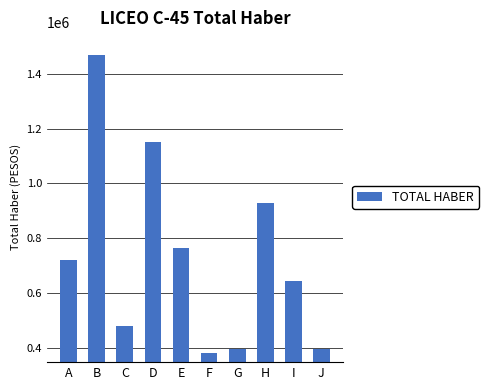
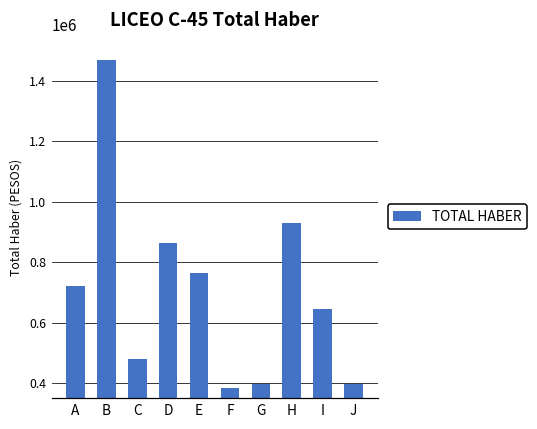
D: 1150000 -> 860000
